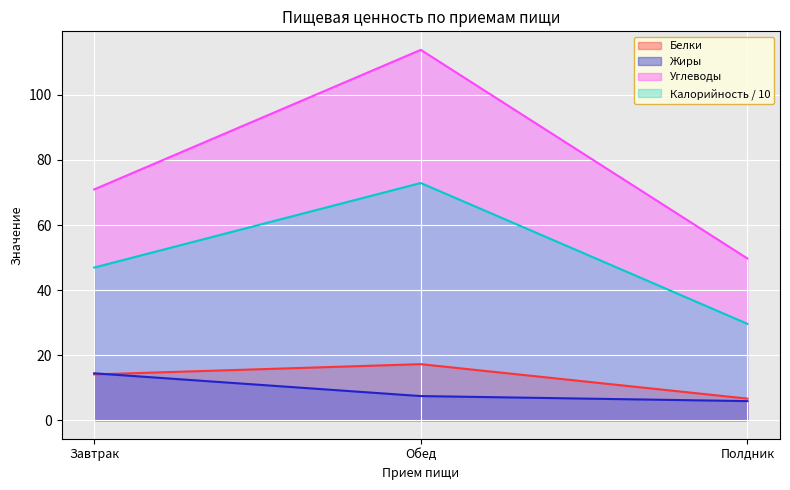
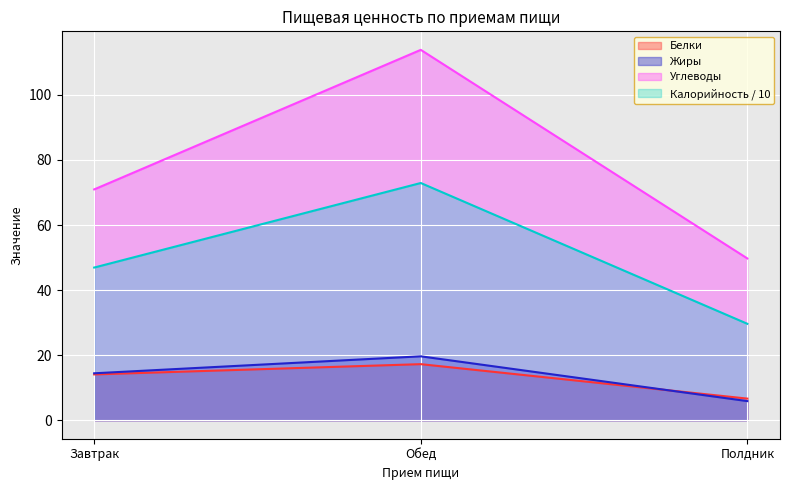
Жиры, Обед: 7 -> 20
